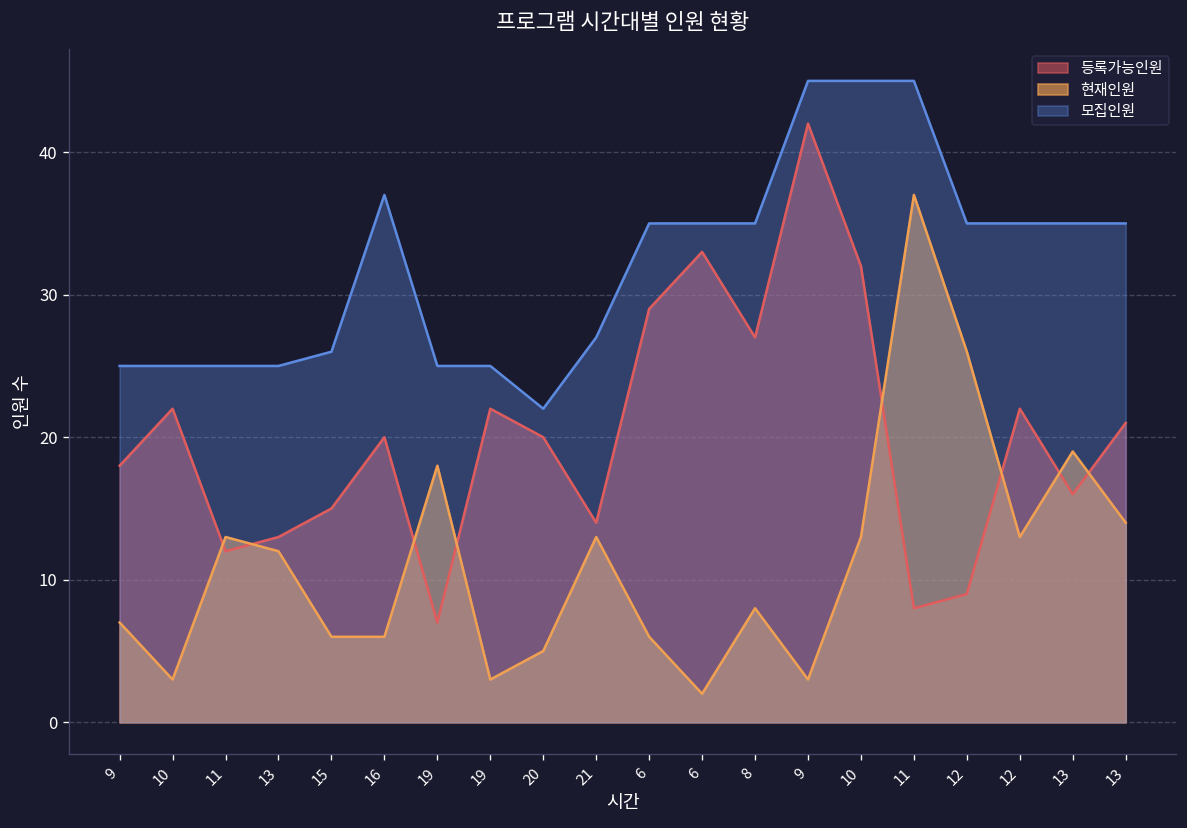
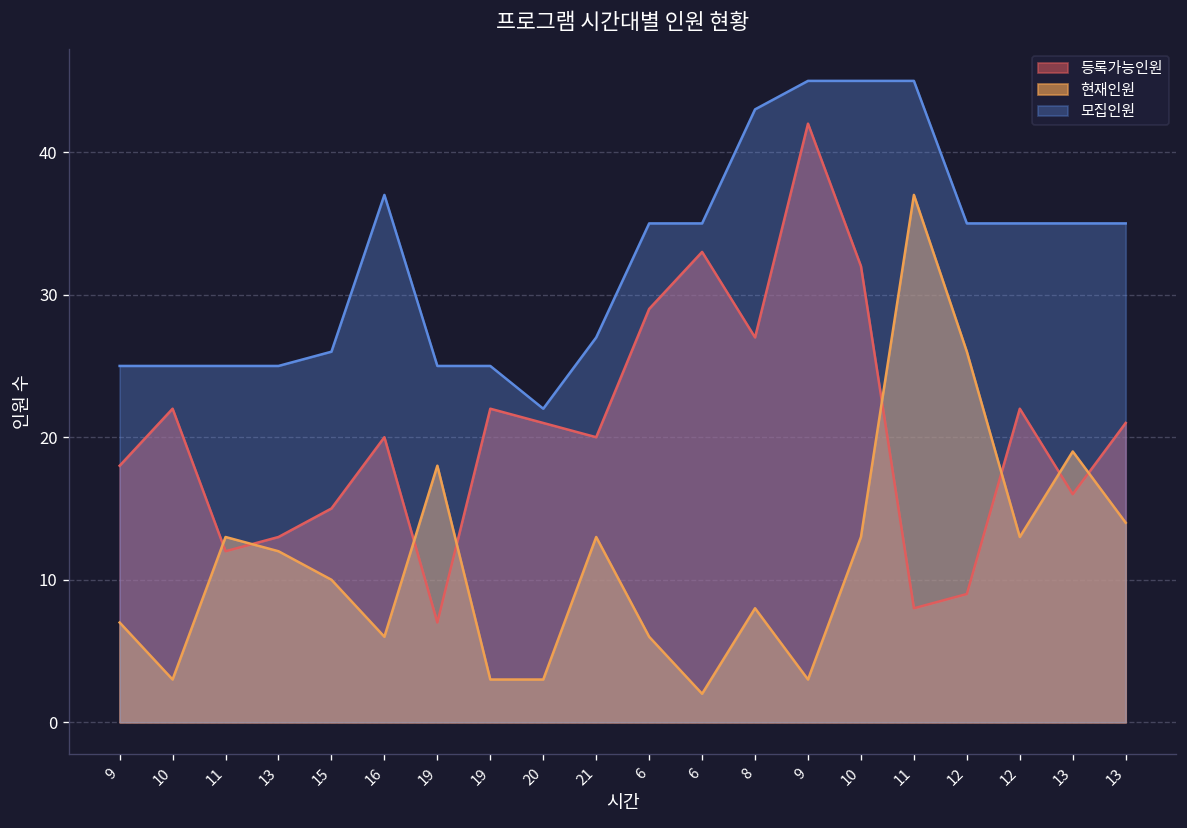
현재인원, 15: 6 -> 10
등록가능인원, 20: 20 -> 21
현재인원, 20: 5 -> 3
등록가능인원, 21: 14 -> 20
모집인원, 8: 35 -> 43
